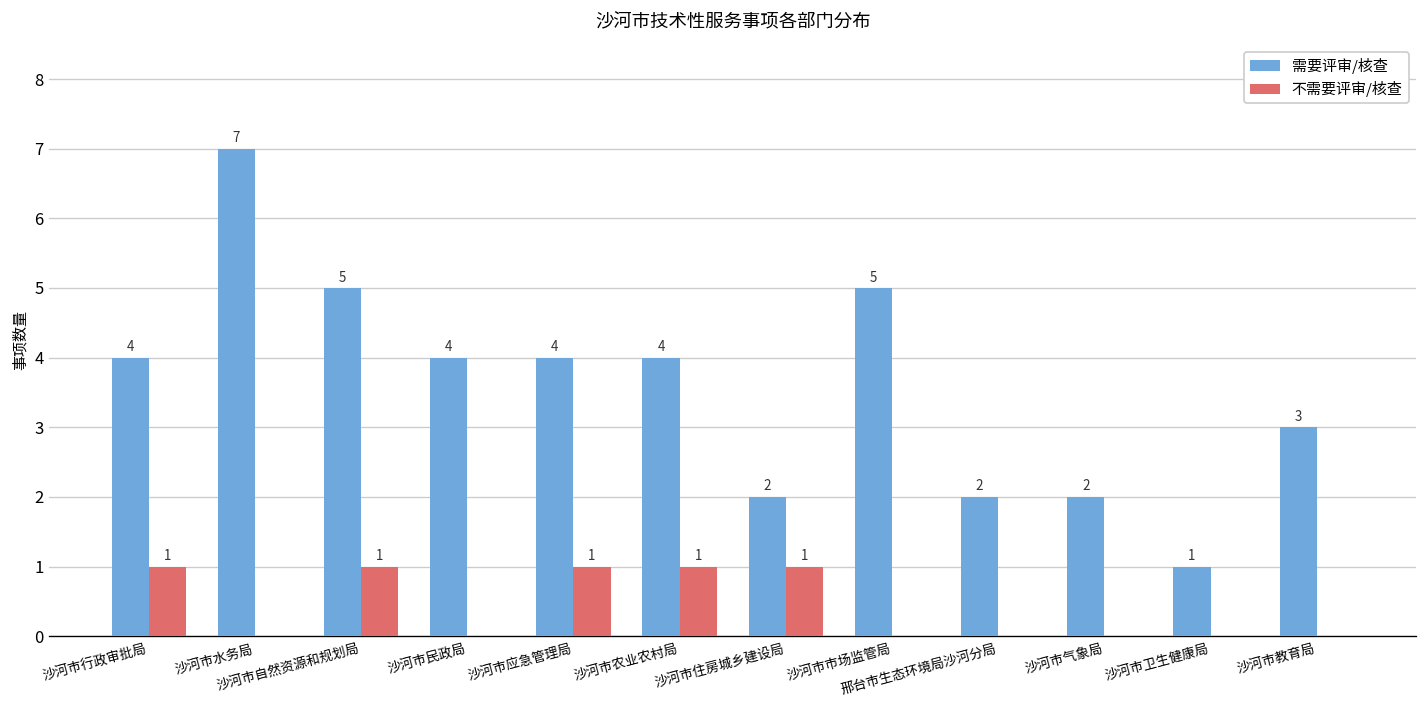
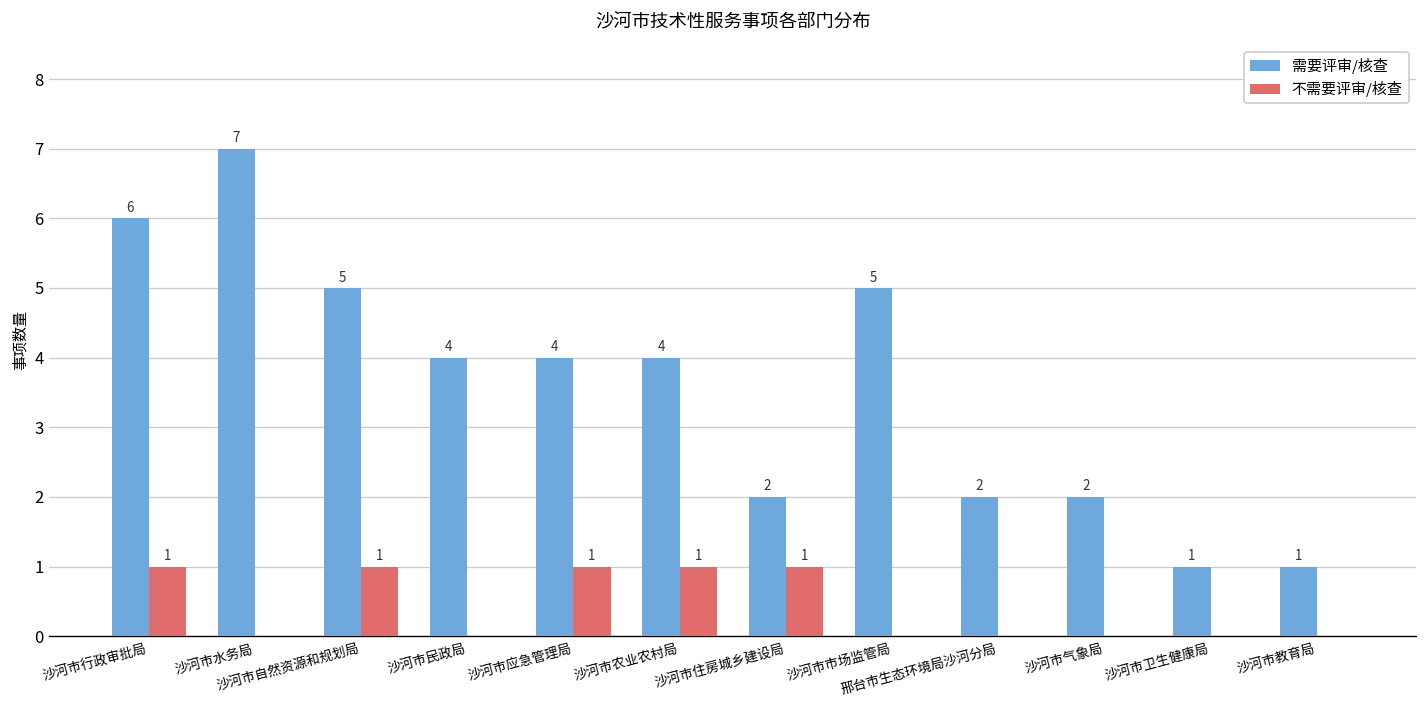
需要评审/核查, 沙河市行政审批局: 4 -> 6
需要评审/核查, 沙河市教育局: 3 -> 1
